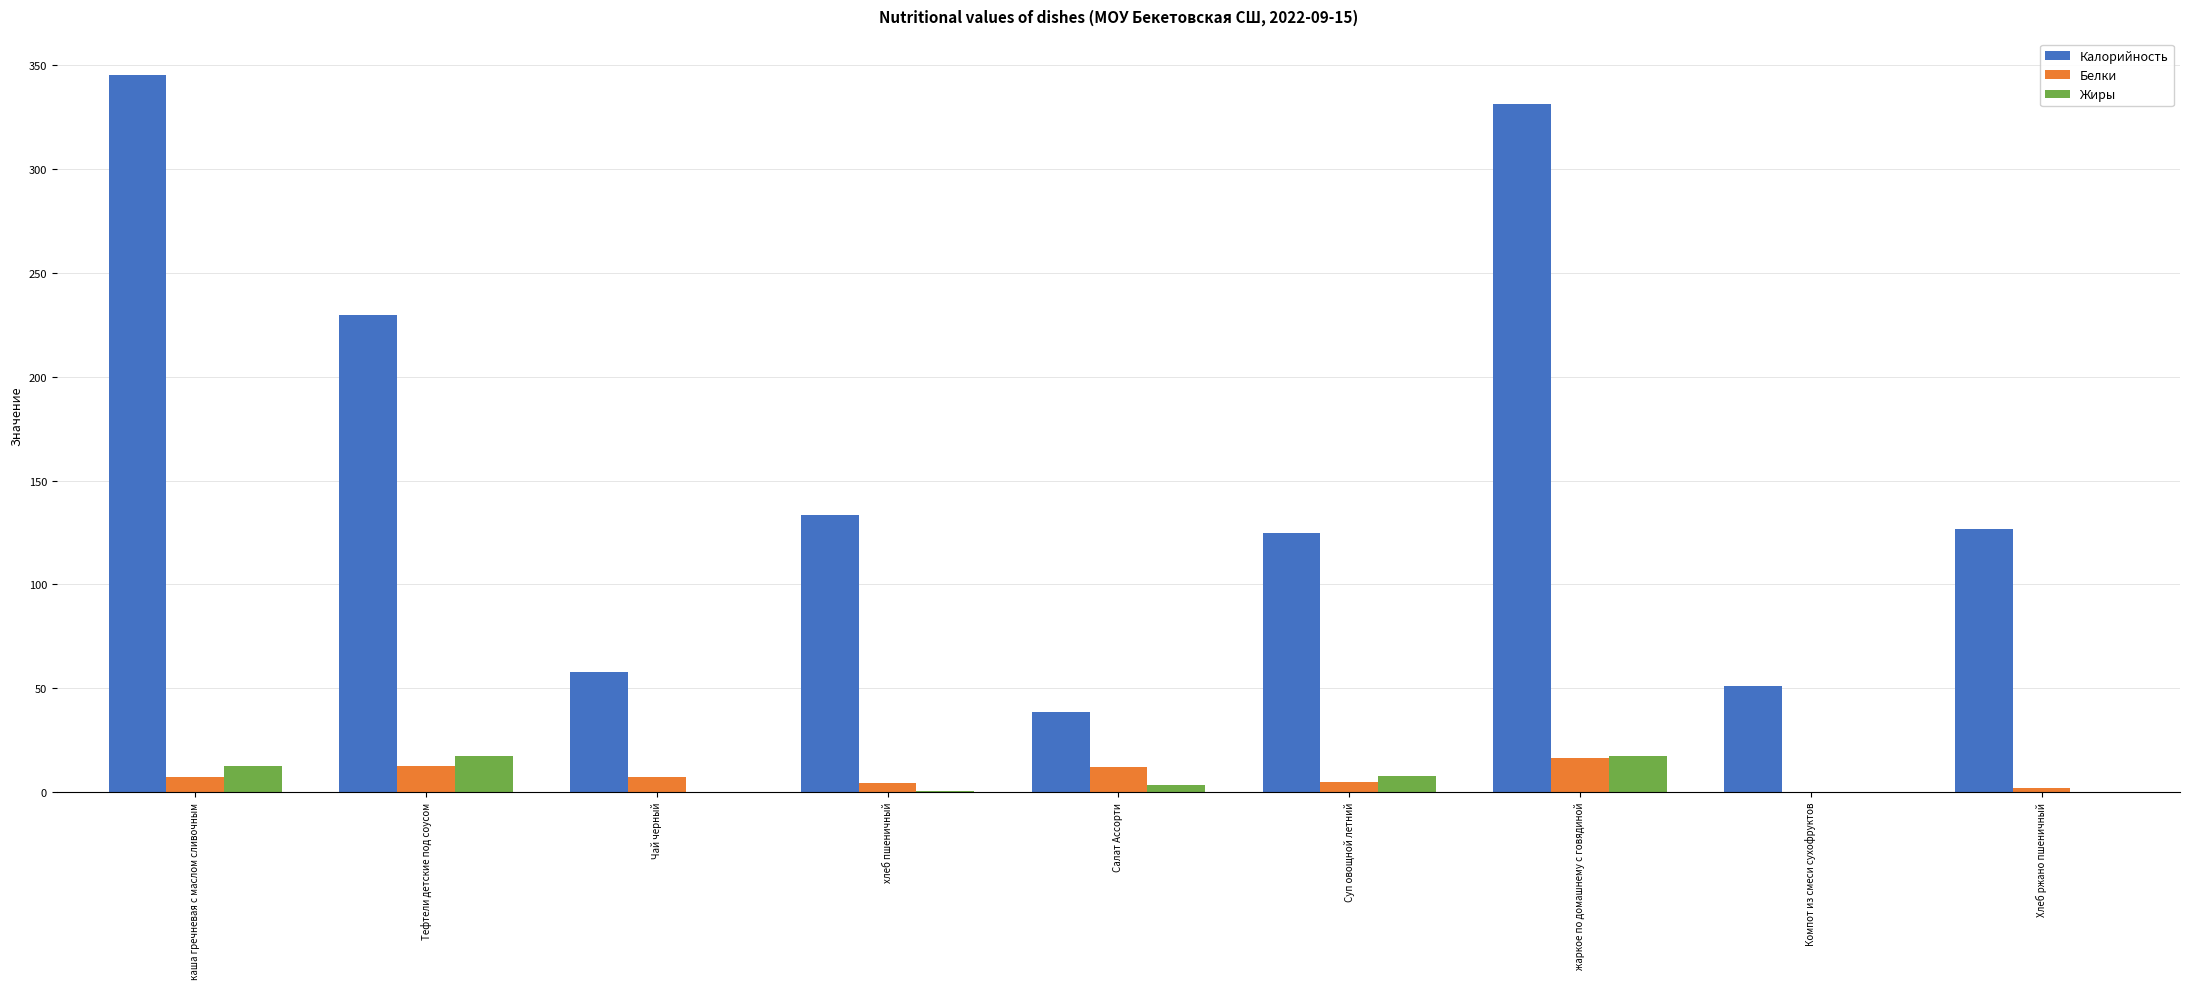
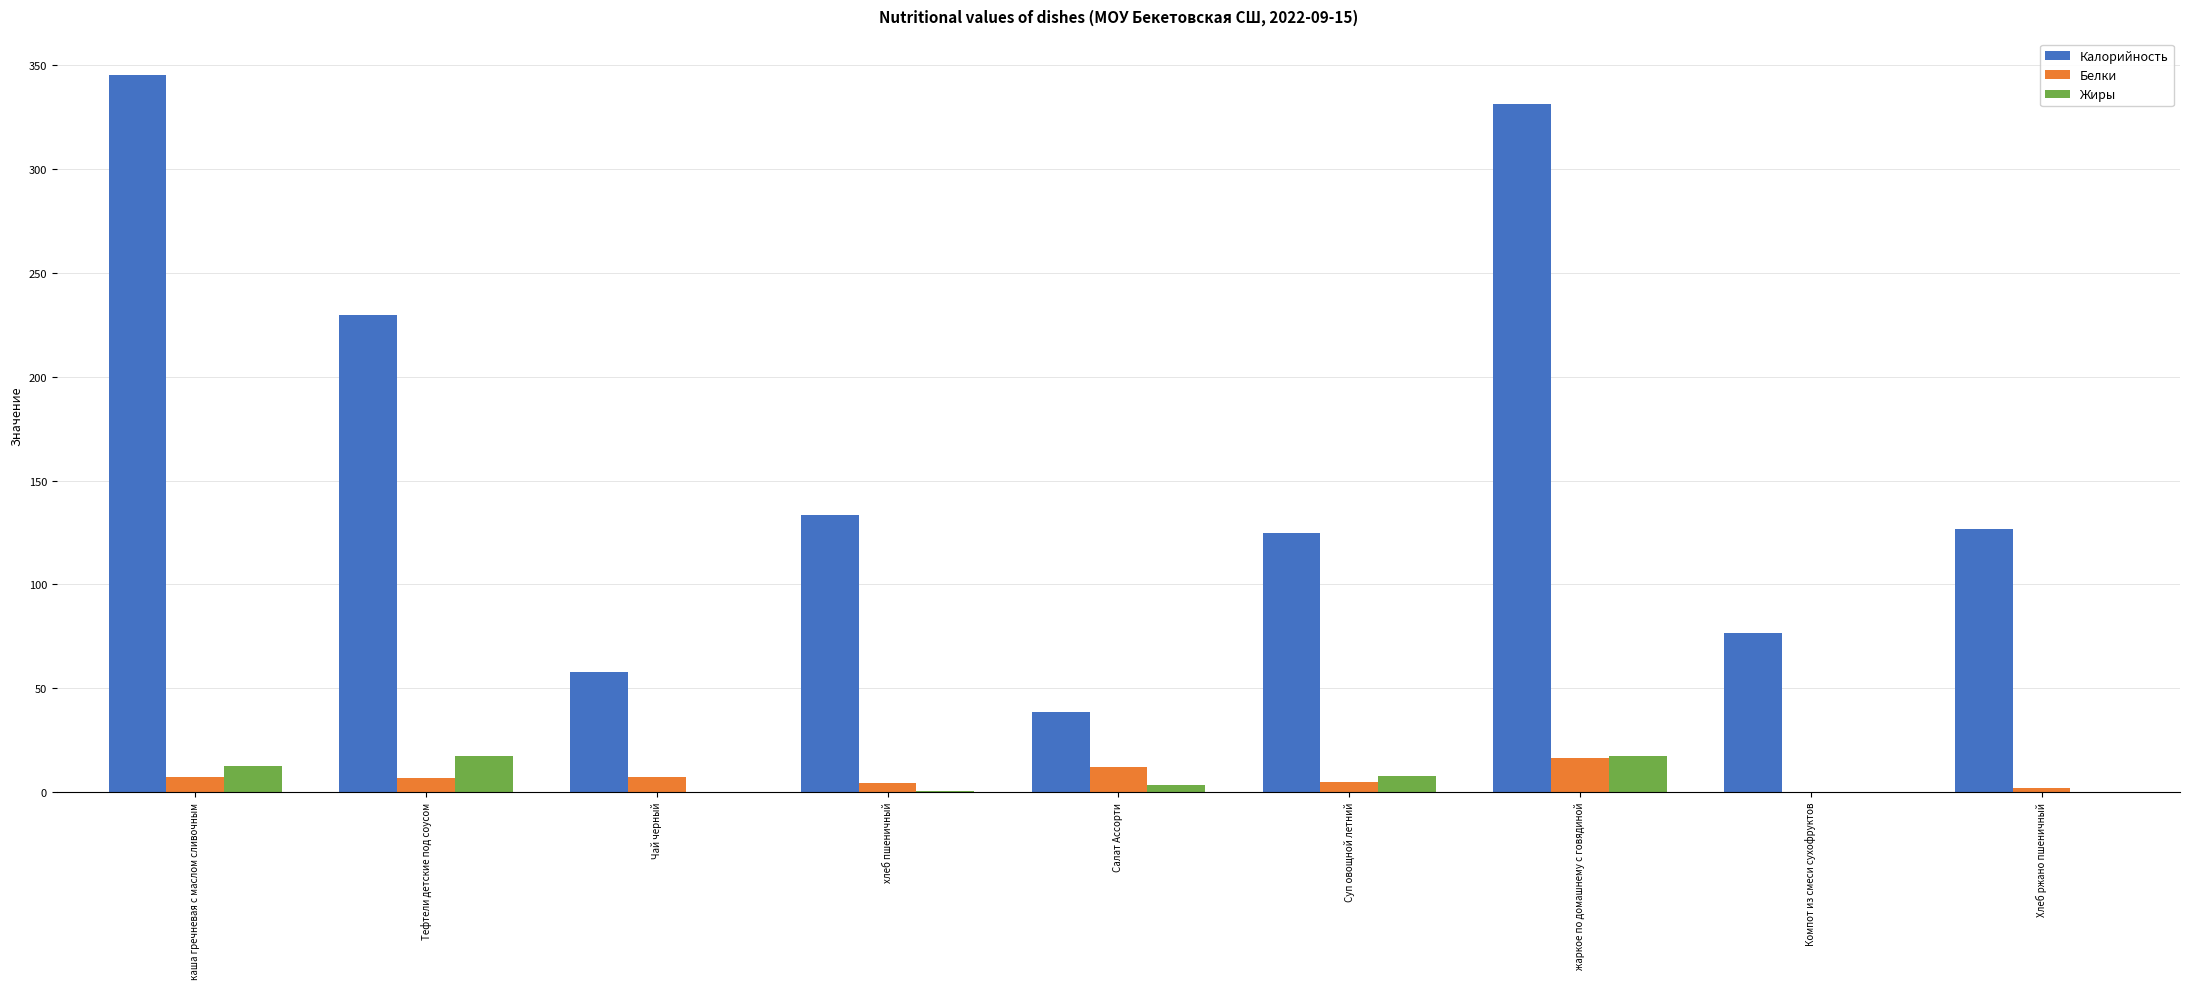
Белки, Тефтели детские под соусом: 13 -> 7
Калорийность, Компот из смеси сухофруктов: 51 -> 77
